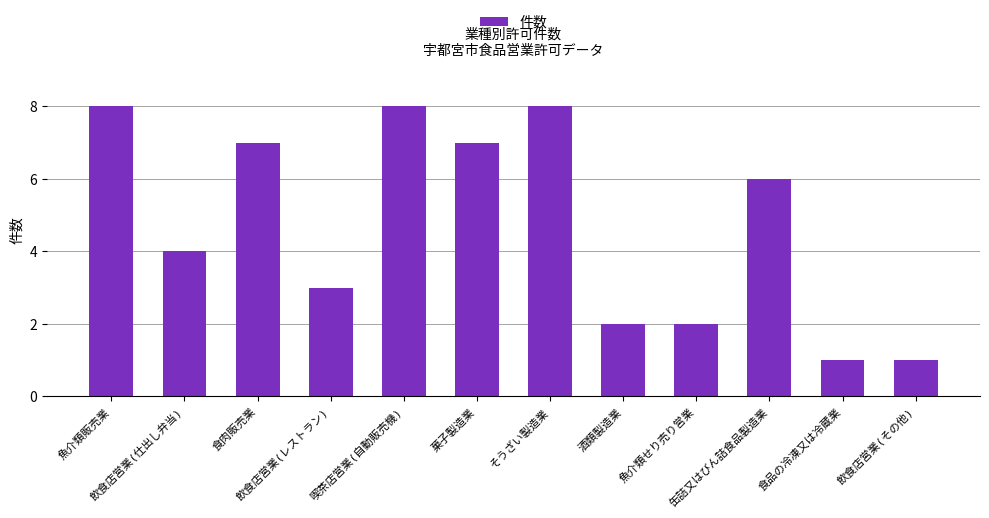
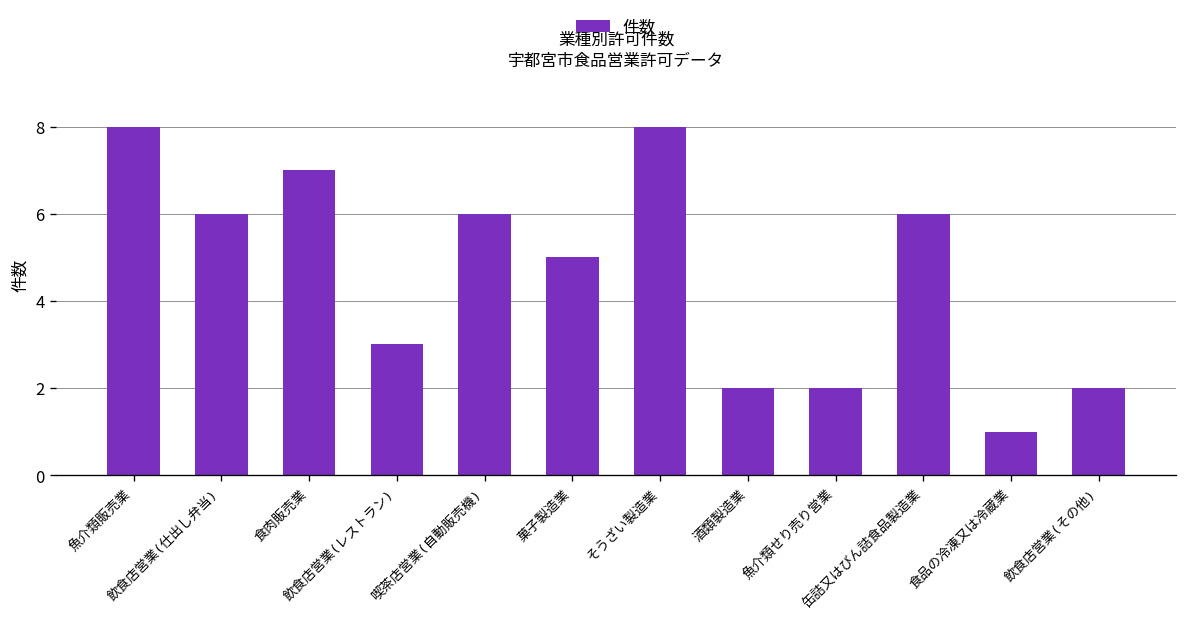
飲食店営業(仕出し弁当): 4 -> 6
喫茶店営業(自動販売機): 8 -> 6
菓子製造業: 7 -> 5
飲食店営業(その他): 1 -> 2
